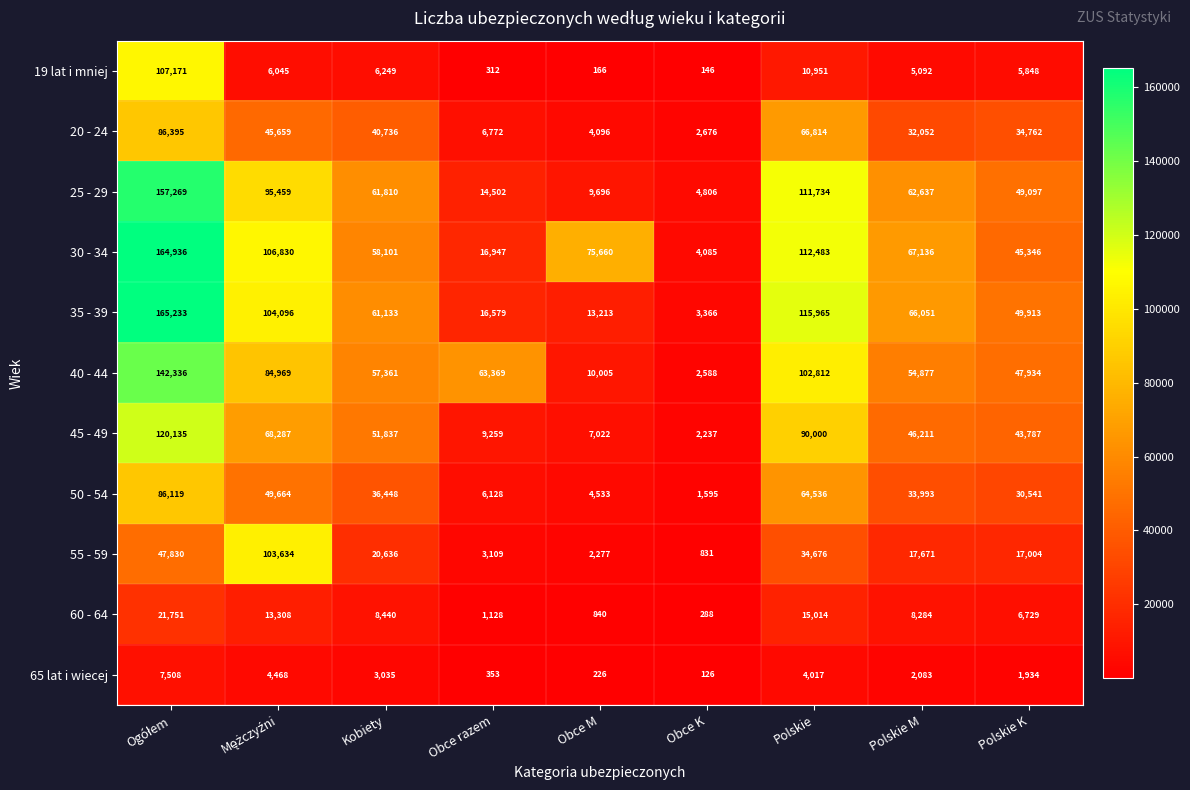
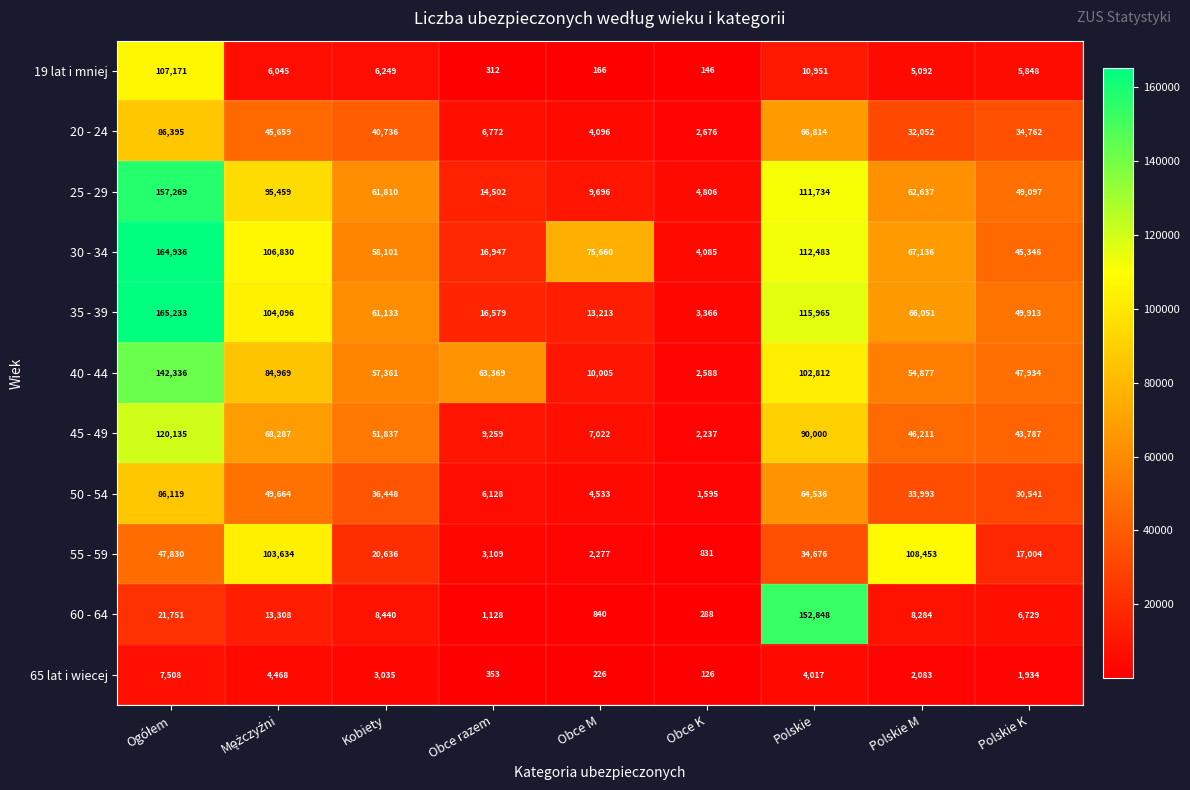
55 - 59, Polskie M: 17,671 -> 108,453
60 - 64, Polskie: 15,014 -> 152,848
